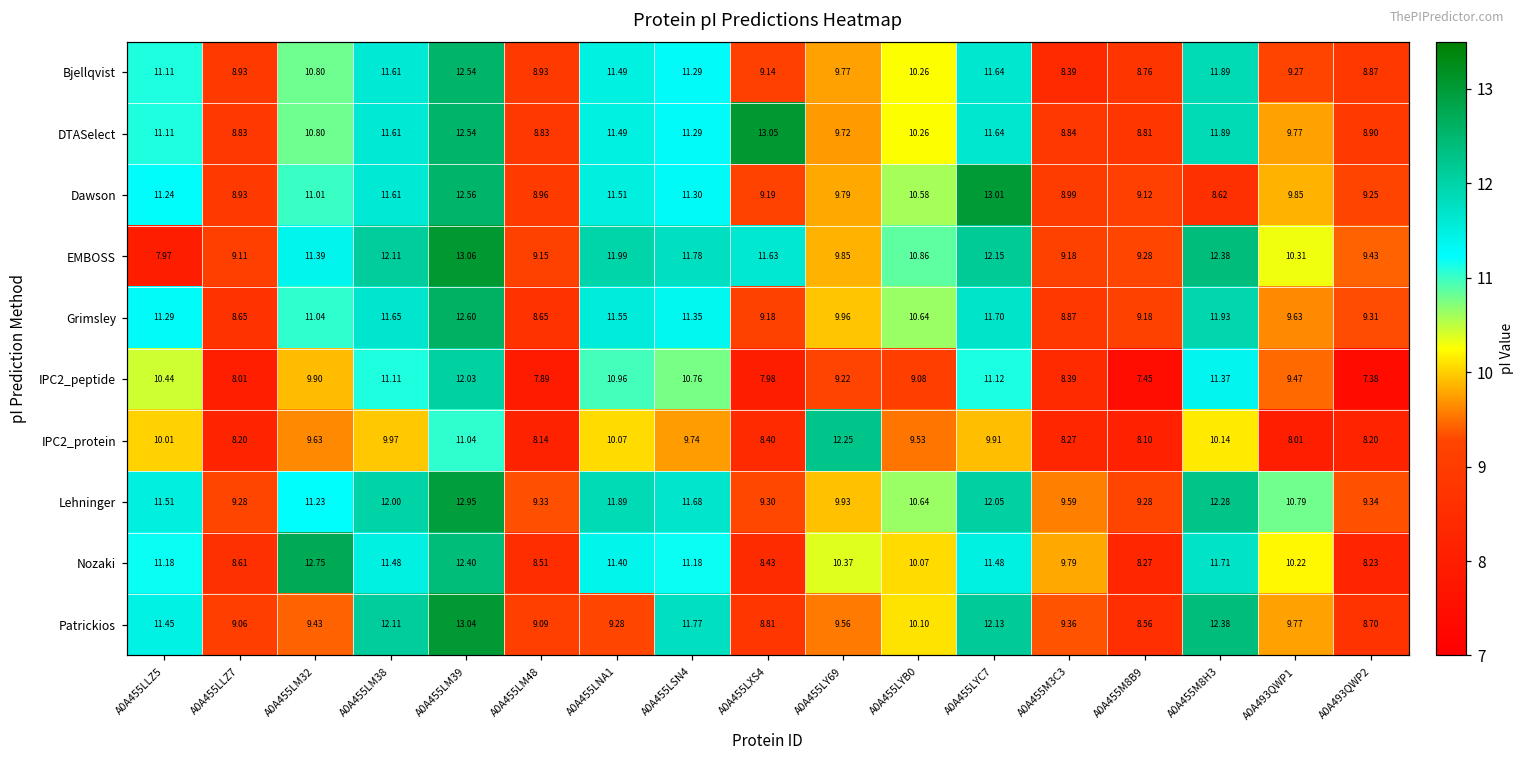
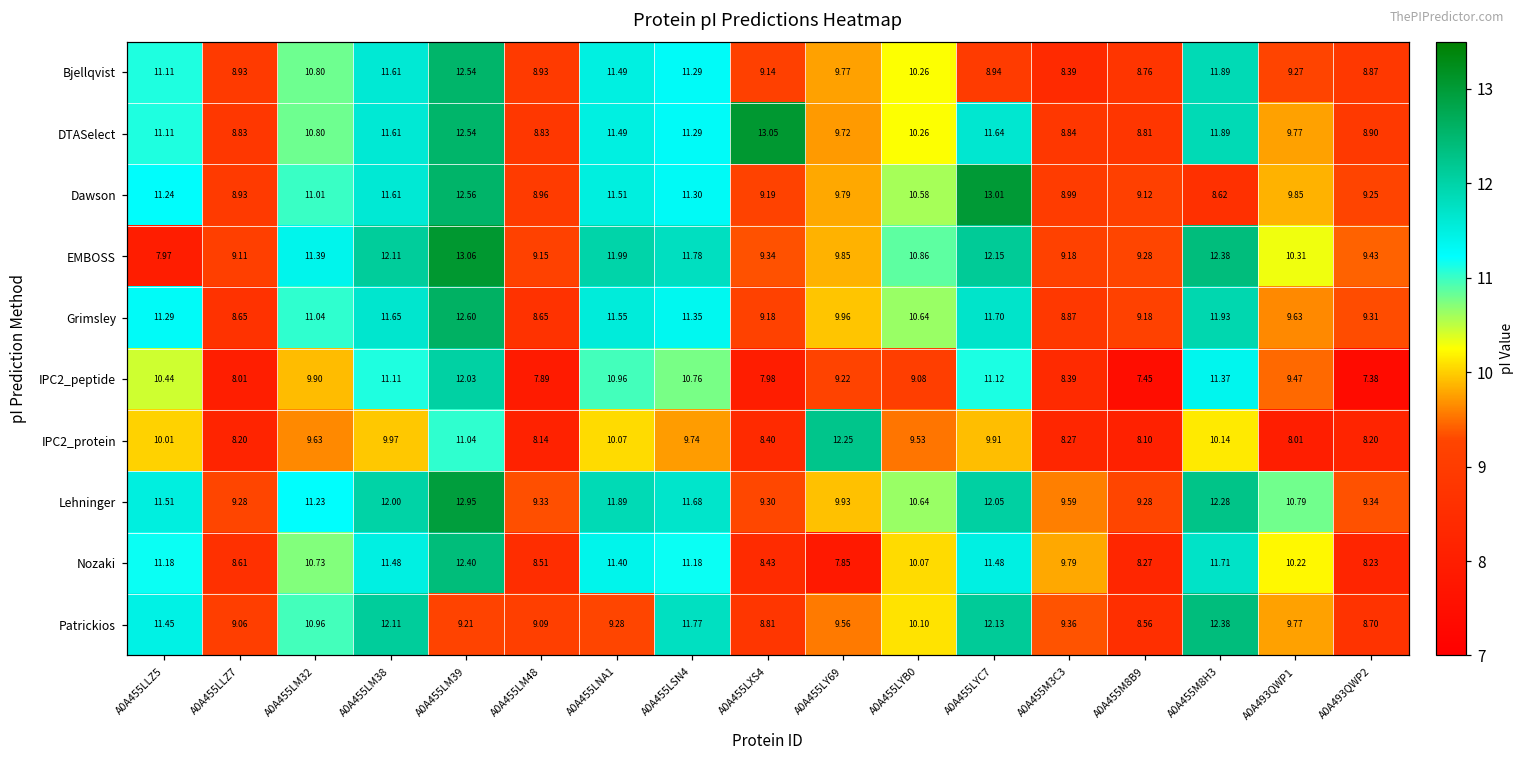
Bjellqvist, A0A455LYC7: 11.64 -> 8.94
EMBOSS, A0A455LXS4: 11.63 -> 9.34
Nozaki, A0A455LM32: 12.75 -> 10.73
Nozaki, A0A455LY69: 10.37 -> 7.85
Patrickios, A0A455LM32: 9.43 -> 10.96
Patrickios, A0A455LM39: 13.04 -> 9.21
